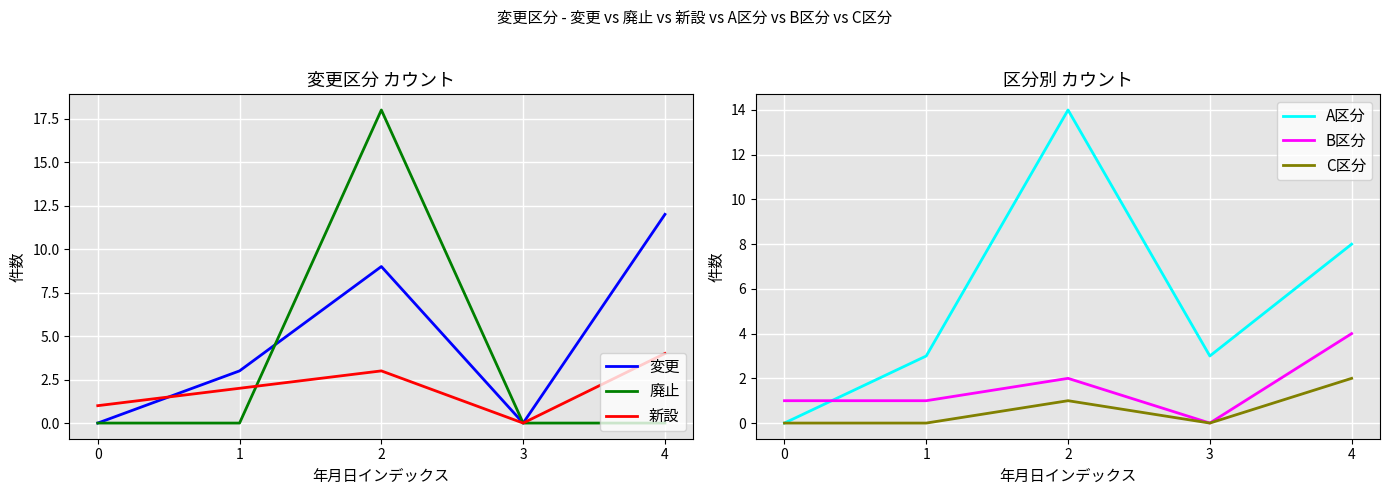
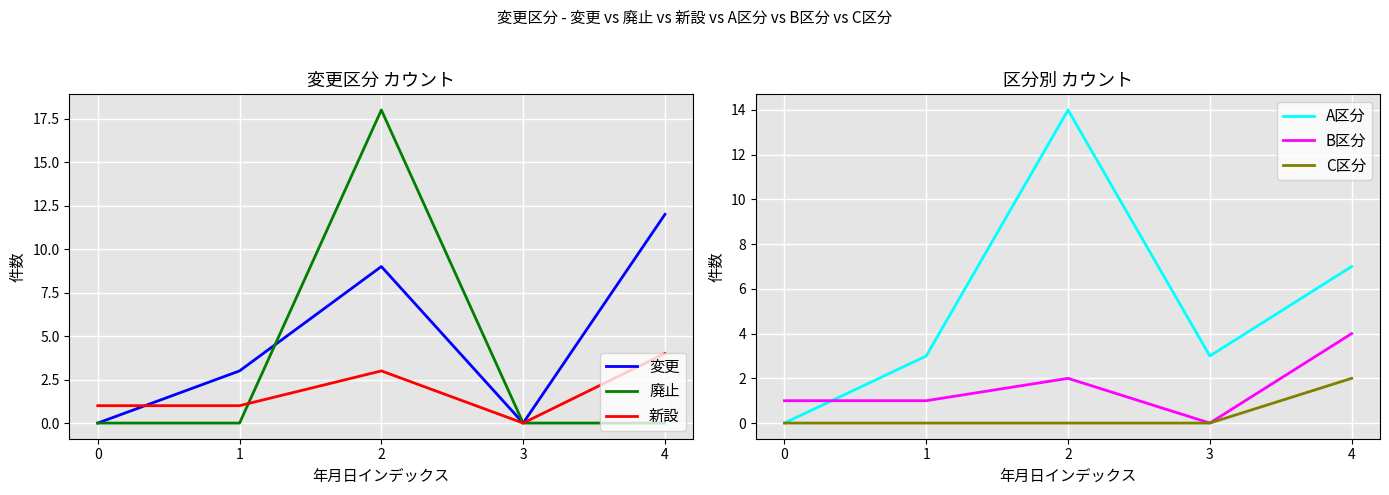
変更区分 カウント, 新設, 1: 2 -> 1
区分別 カウント, C区分, 2: 1 -> 0
区分別 カウント, A区分, 4: 8 -> 7
